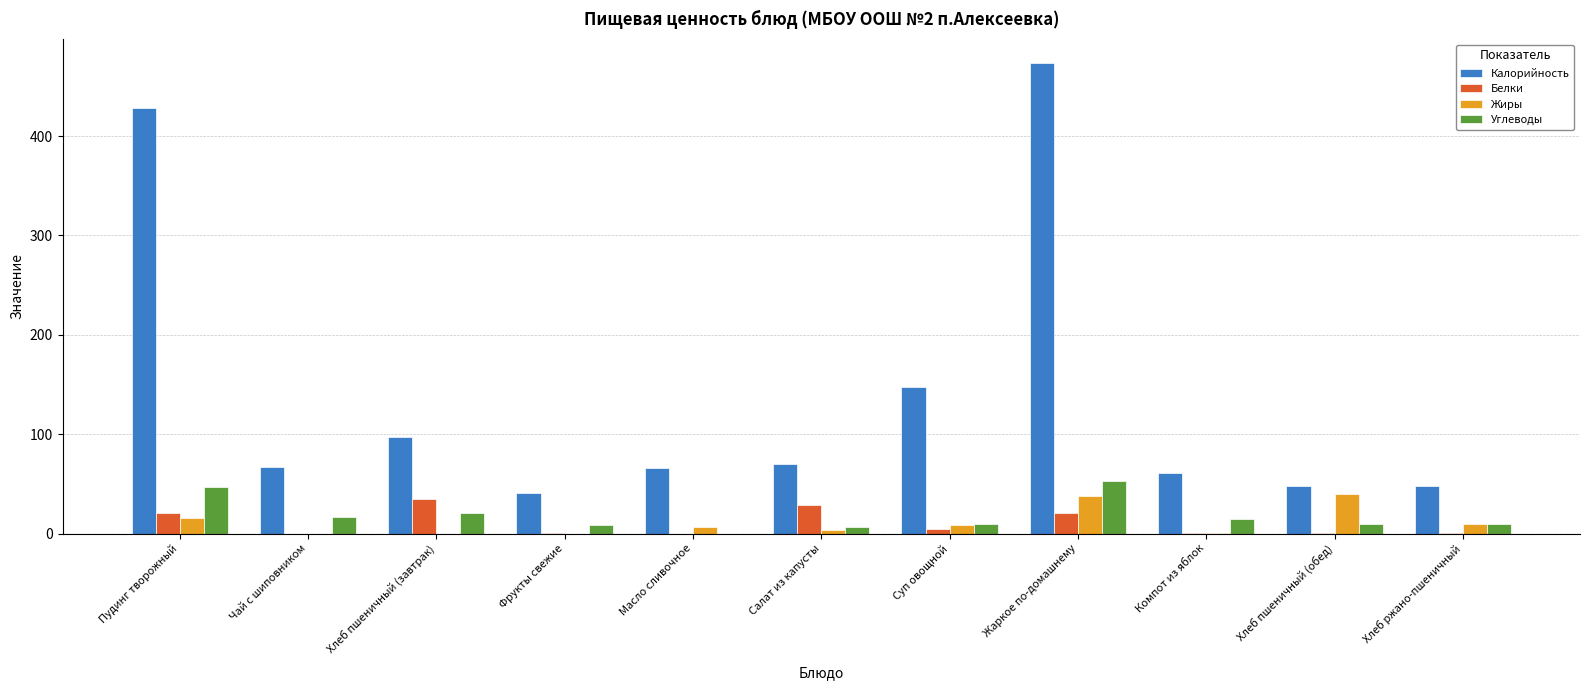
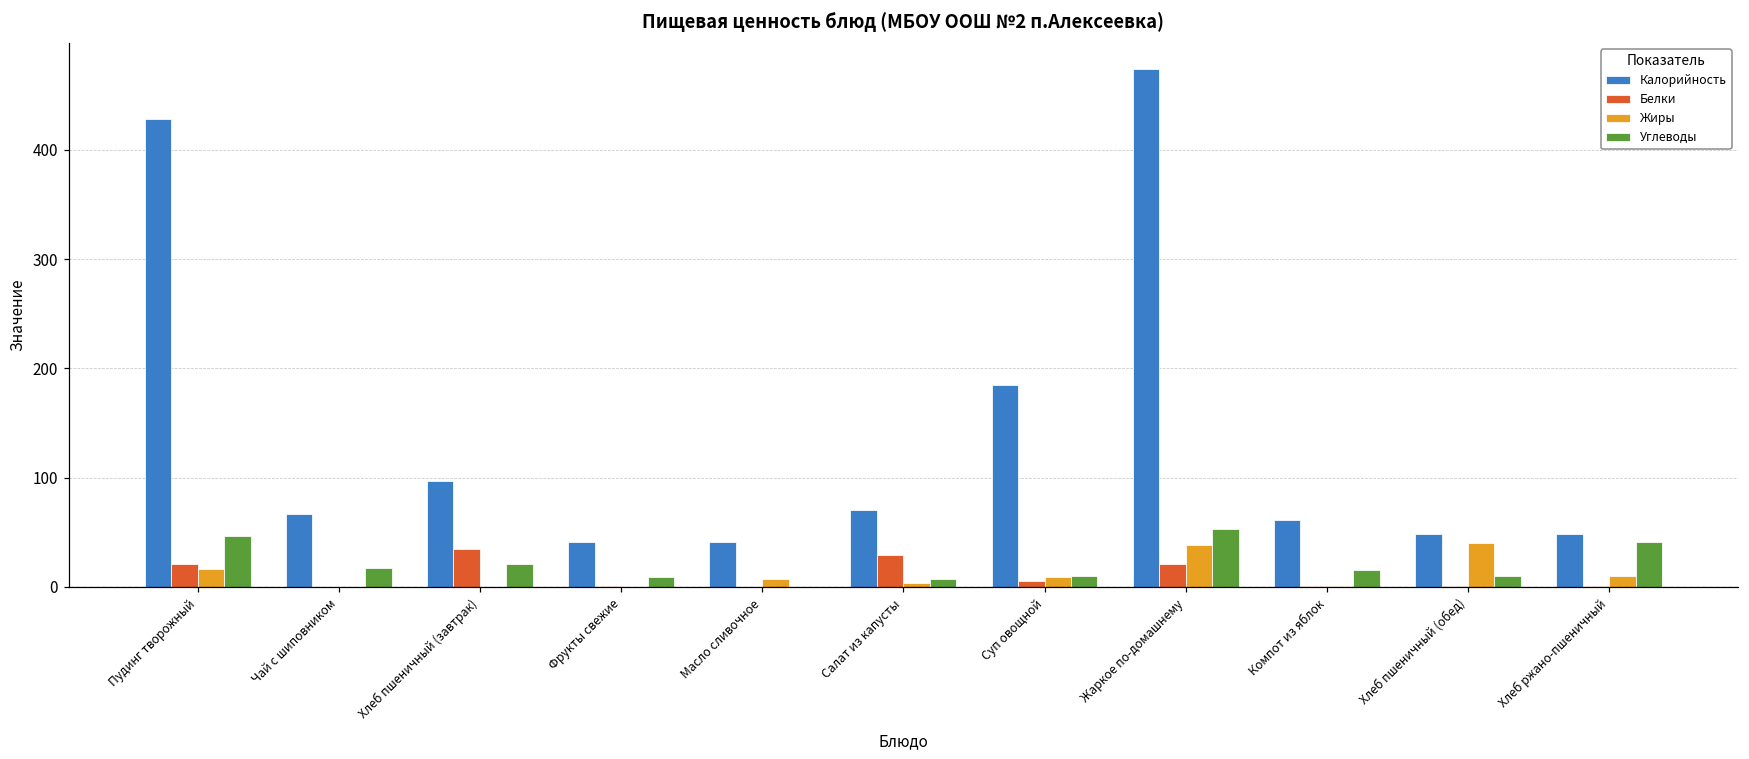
Калорийность, Масло сливочное: 70 -> 40
Калорийность, Суп овощной: 150 -> 190
Углеводы, Хлеб ржано-пшеничный: 10 -> 40
